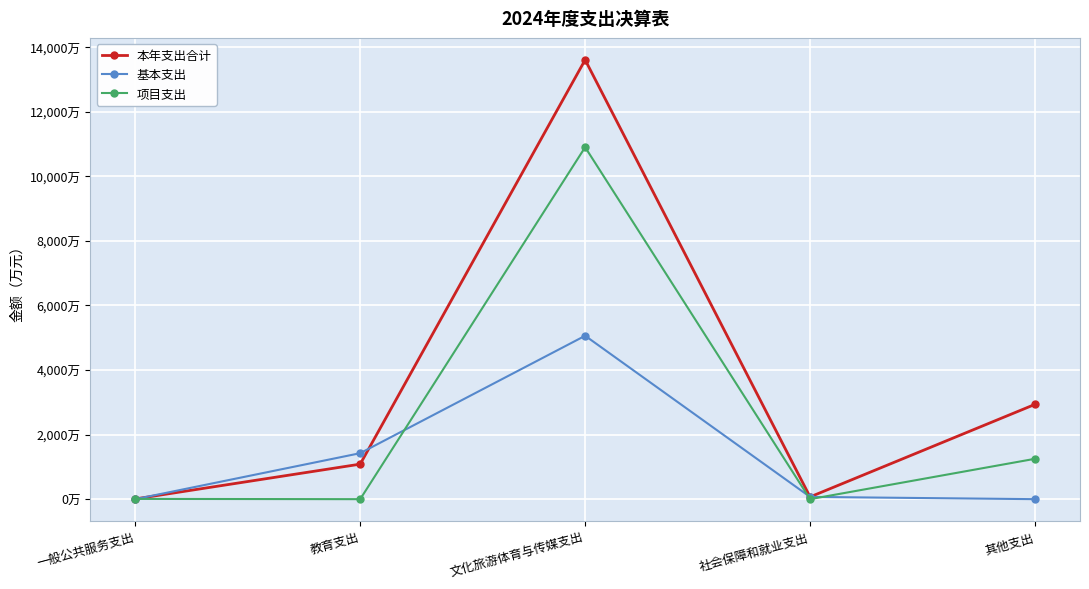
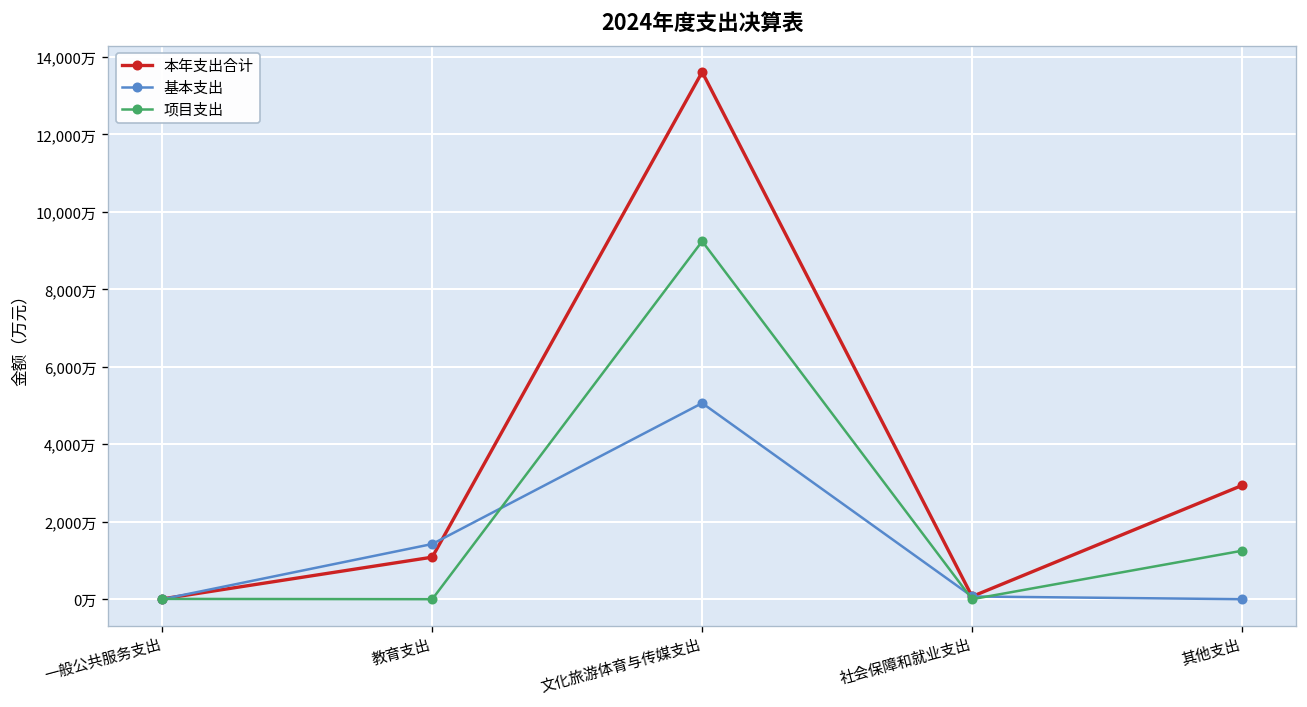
项目支出, 文化旅游体育与传媒支出: 10,900万 -> 9,200万
